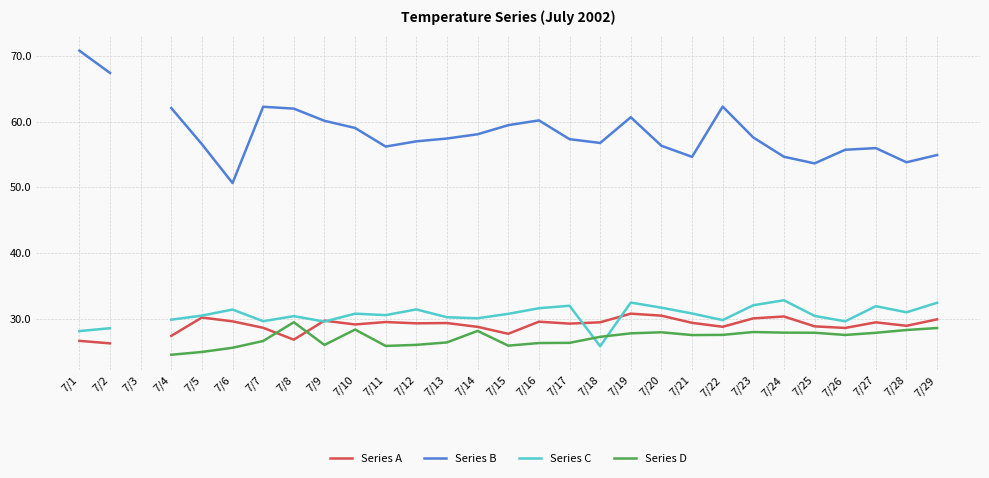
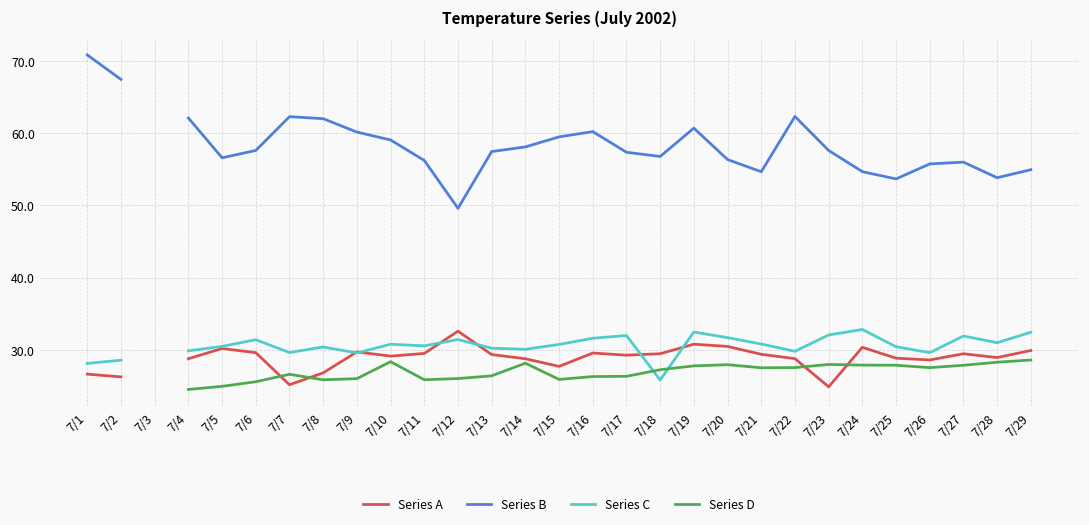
Series A, 7/4: 27 -> 29
Series B, 7/6: 51 -> 58
Series A, 7/7: 29 -> 25
Series D, 7/8: 29 -> 26
Series A, 7/12: 29 -> 33
Series B, 7/12: 57 -> 50
Series A, 7/23: 30 -> 25
